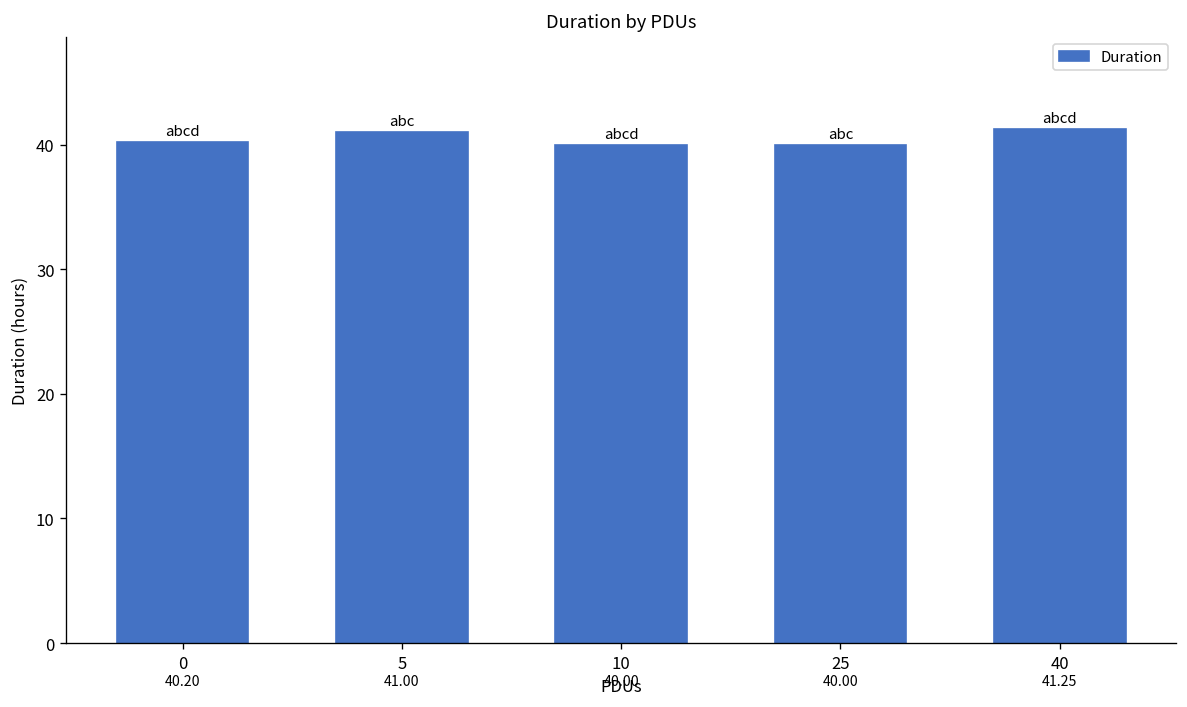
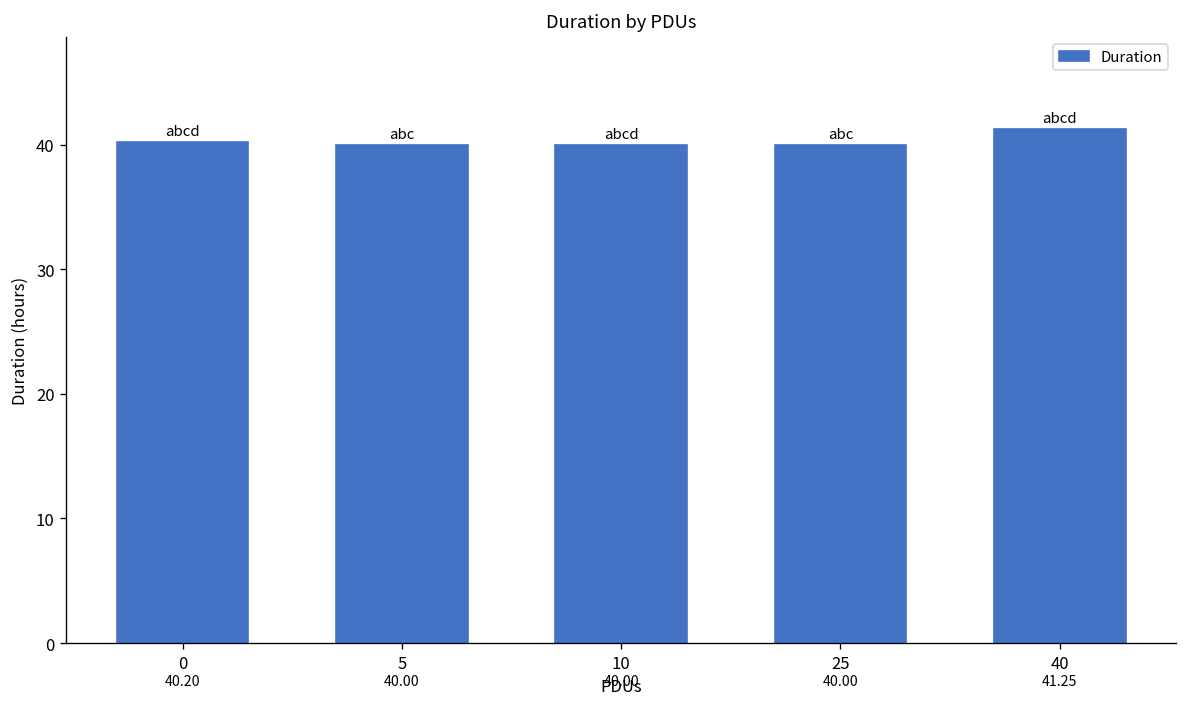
5: 41.00 -> 40.00
